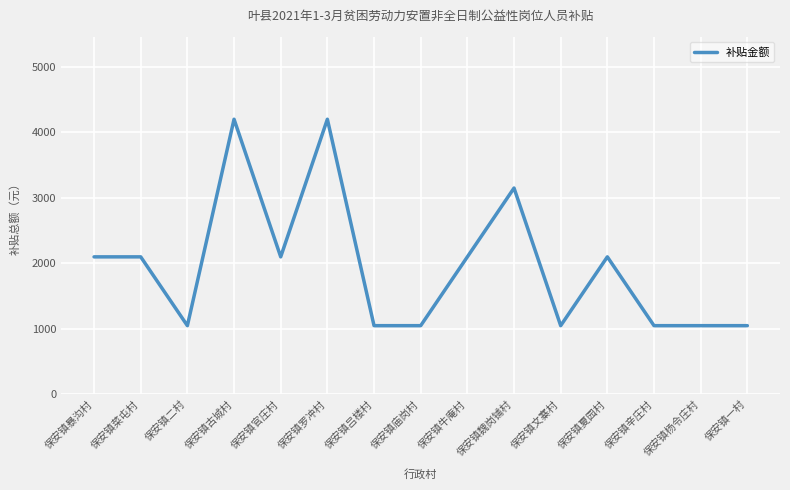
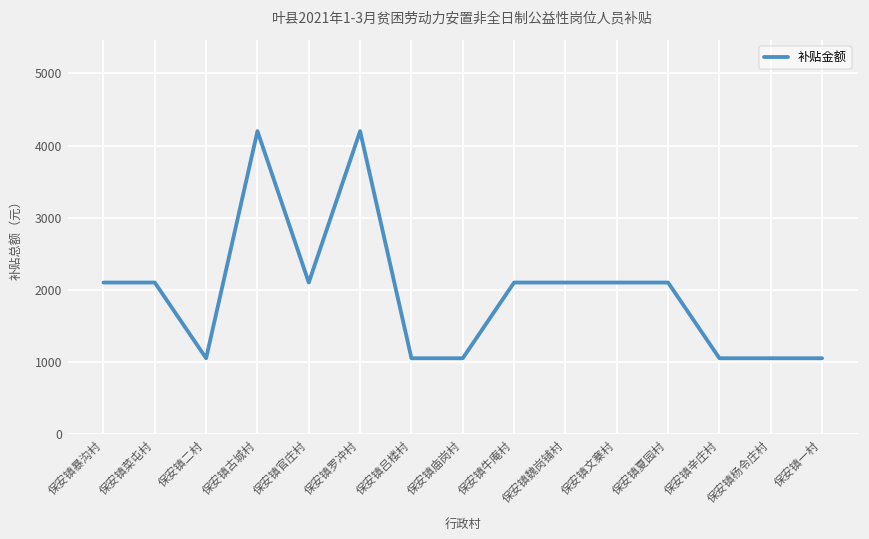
保安镇魏岗铺村: 3200 -> 2100
保安镇文寨村: 1100 -> 2100
